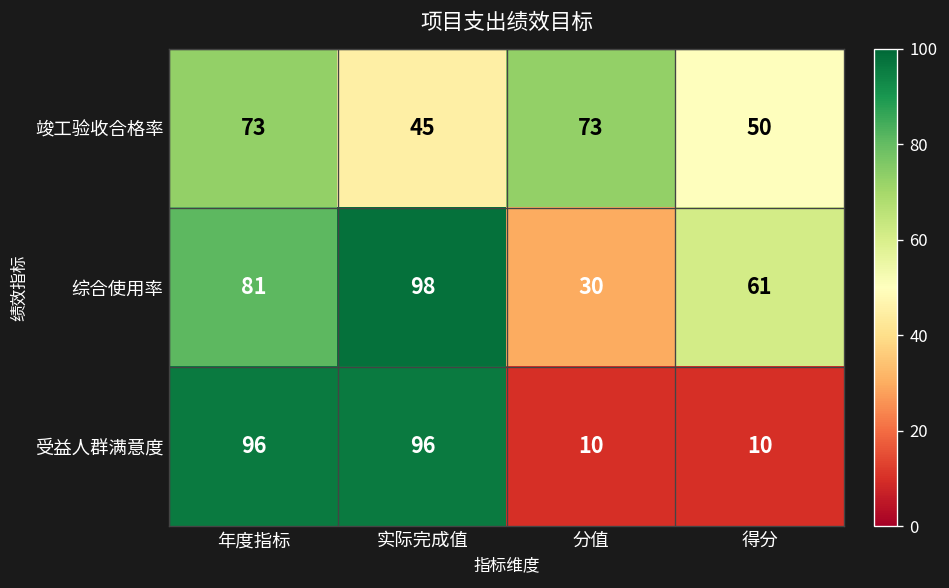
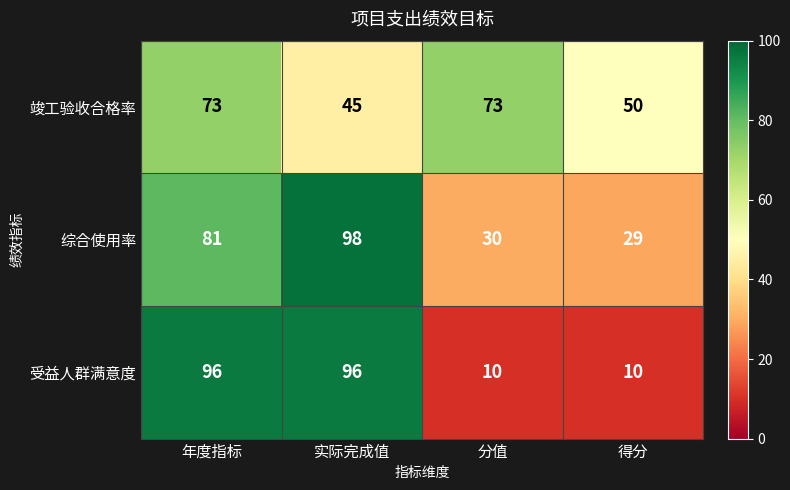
综合使用率, 得分: 61 -> 29
